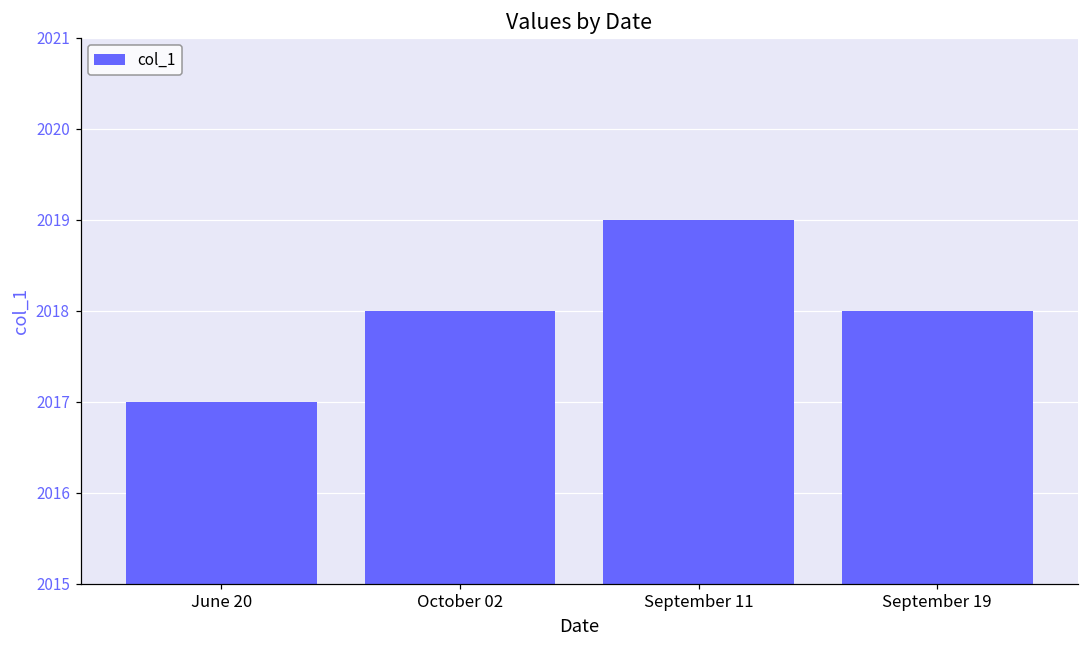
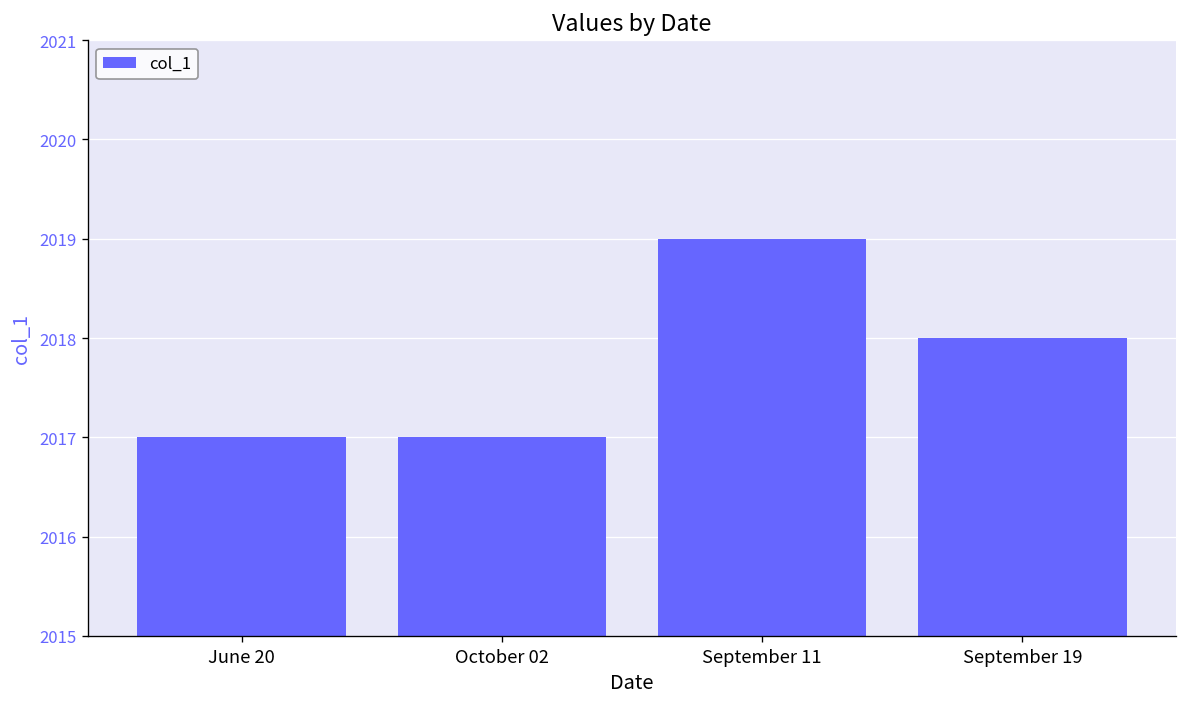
October 02: 2018 -> 2017
